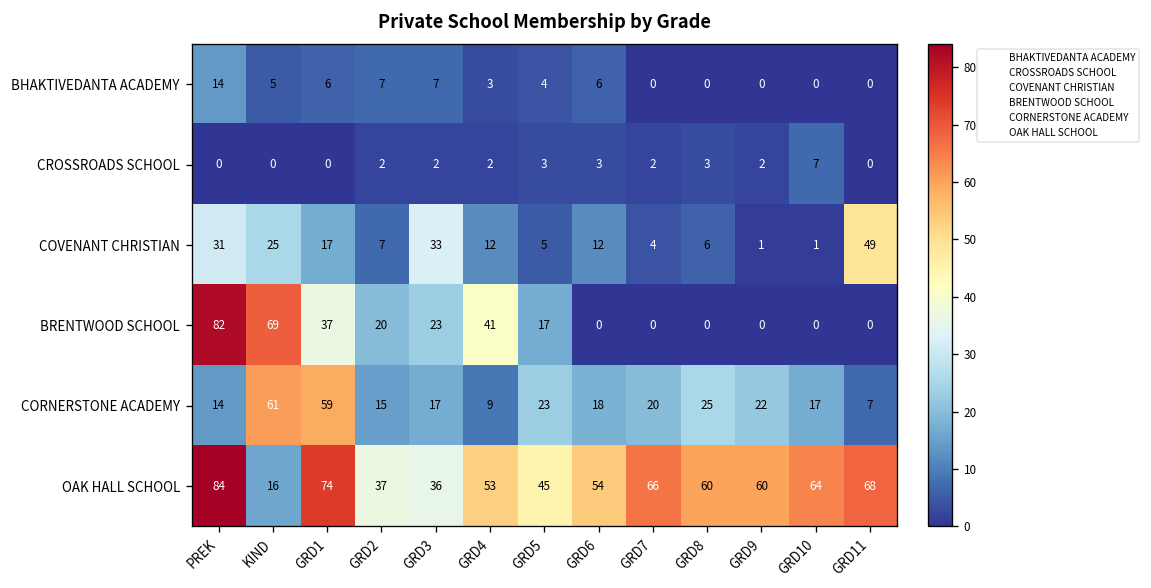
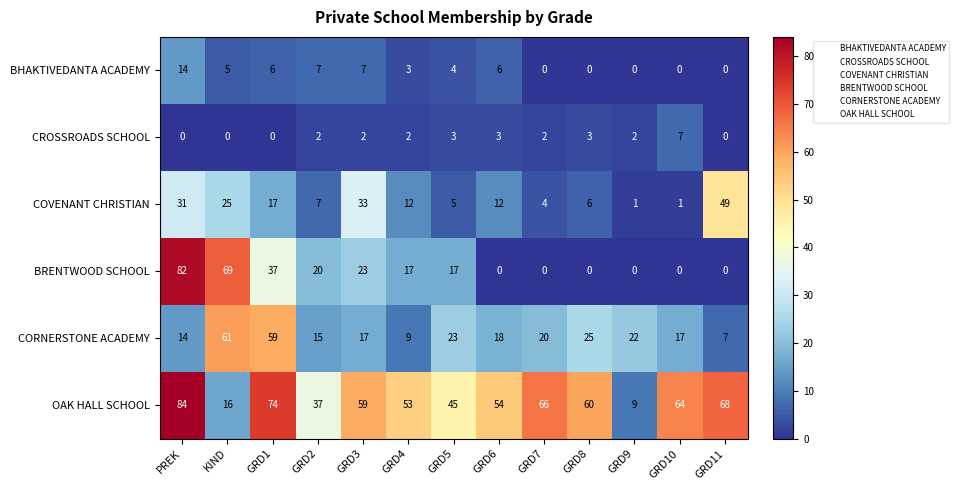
BRENTWOOD SCHOOL, GRD4: 41 -> 17
OAK HALL SCHOOL, GRD3: 36 -> 59
OAK HALL SCHOOL, GRD9: 60 -> 9
